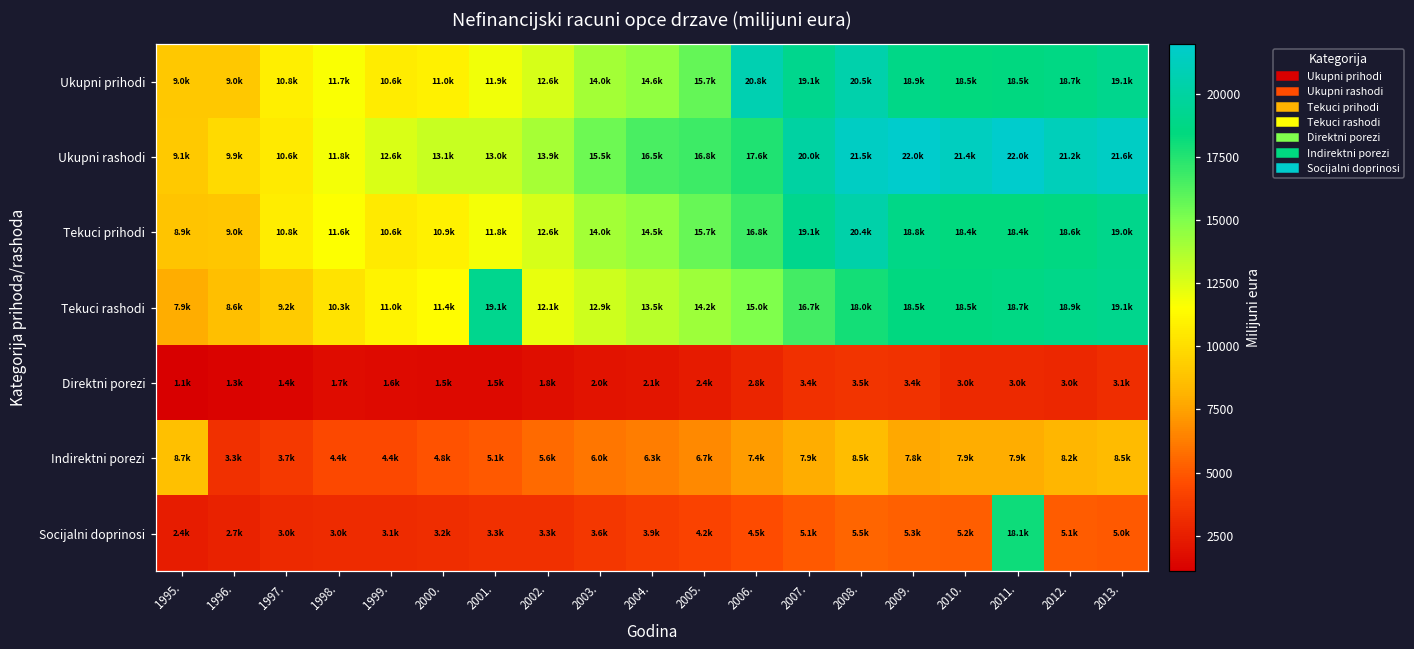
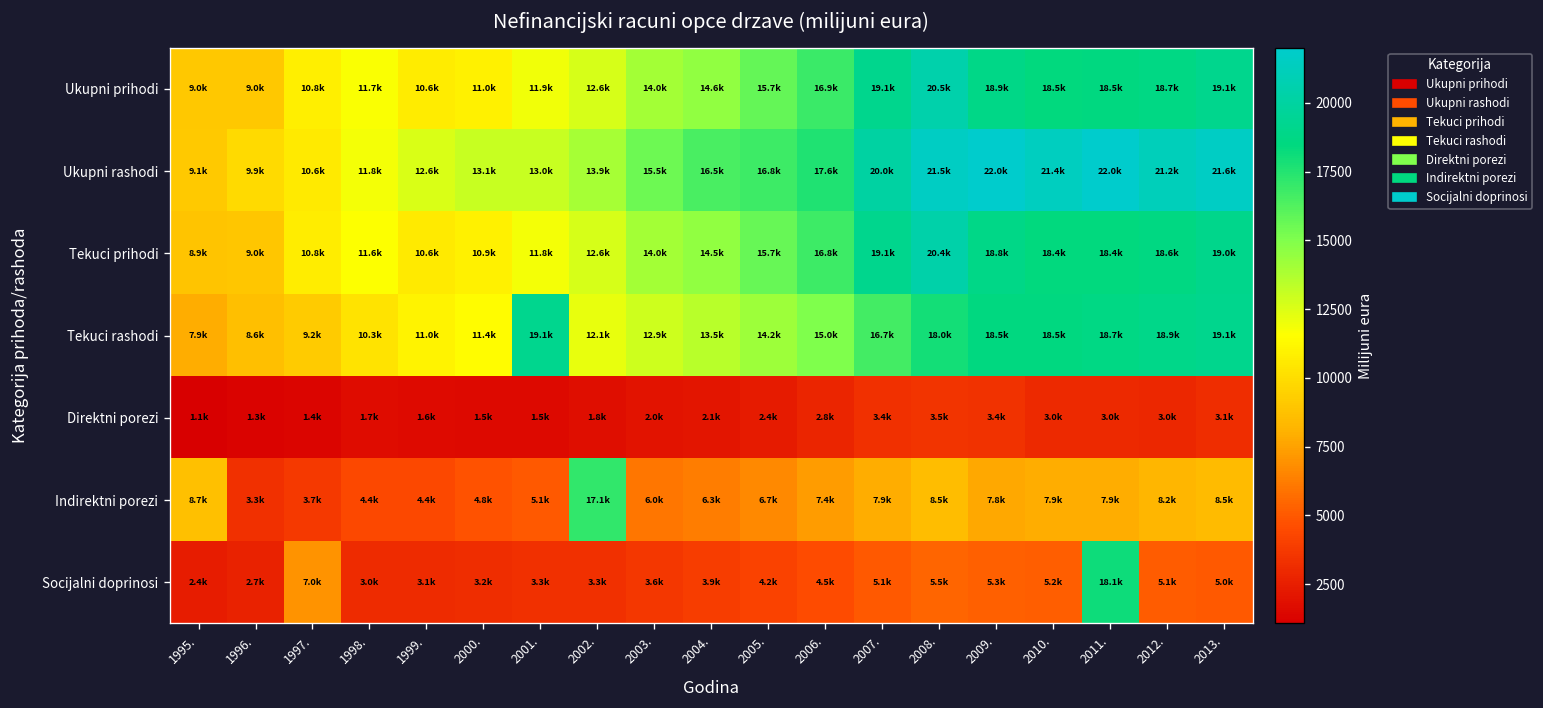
Ukupni prihodi, 2006.: 20.8k -> 16.9k
Indirektni porezi, 2002.: 5.6k -> 17.1k
Socijalni doprinosi, 1997.: 3.0k -> 7.0k
